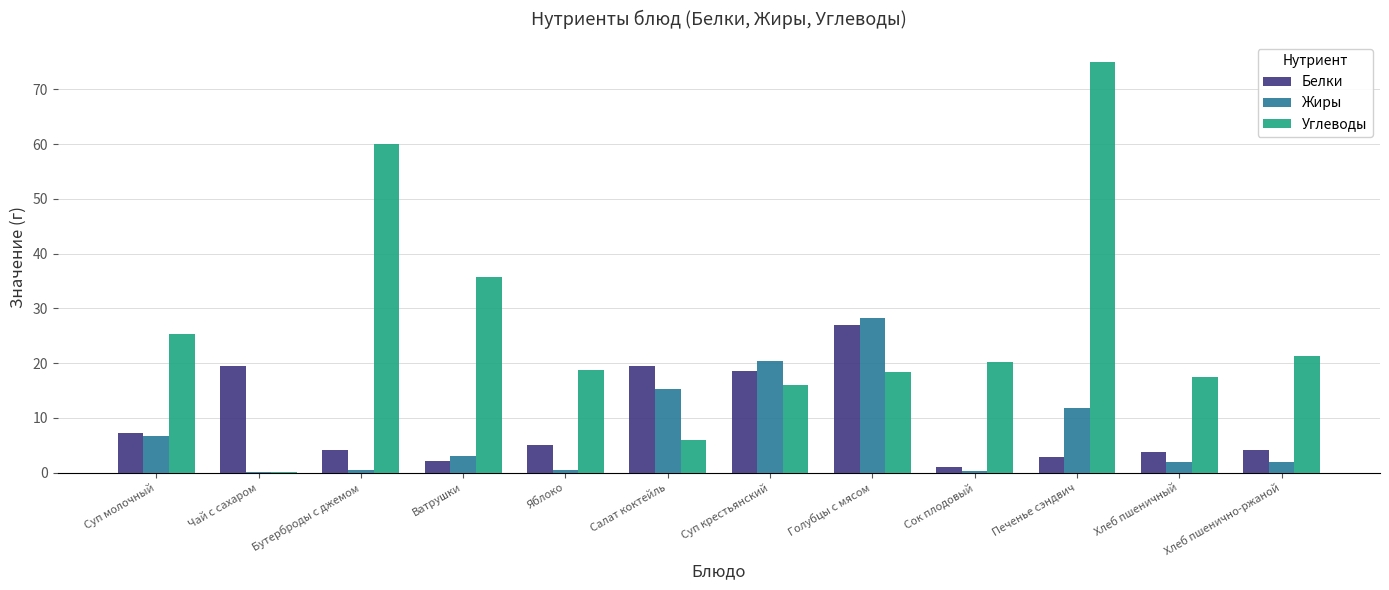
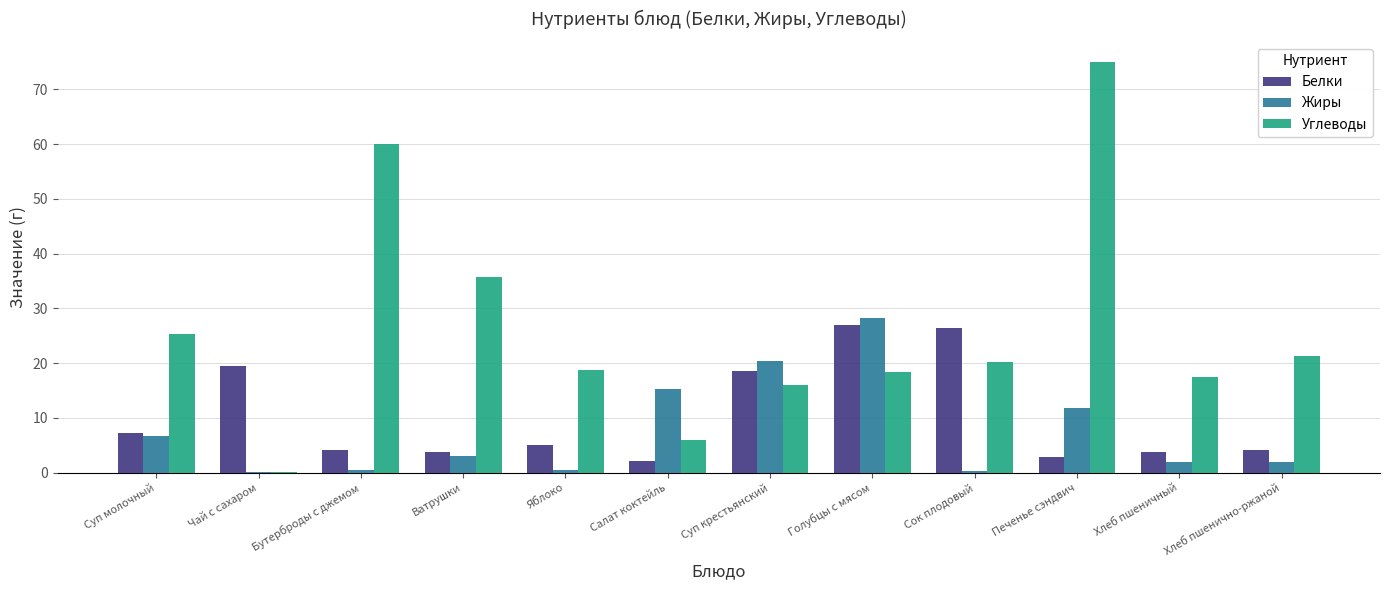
Белки, Ватрушки: 2 -> 4
Белки, Салат коктейль: 19 -> 2
Белки, Сок плодовый: 1 -> 26
